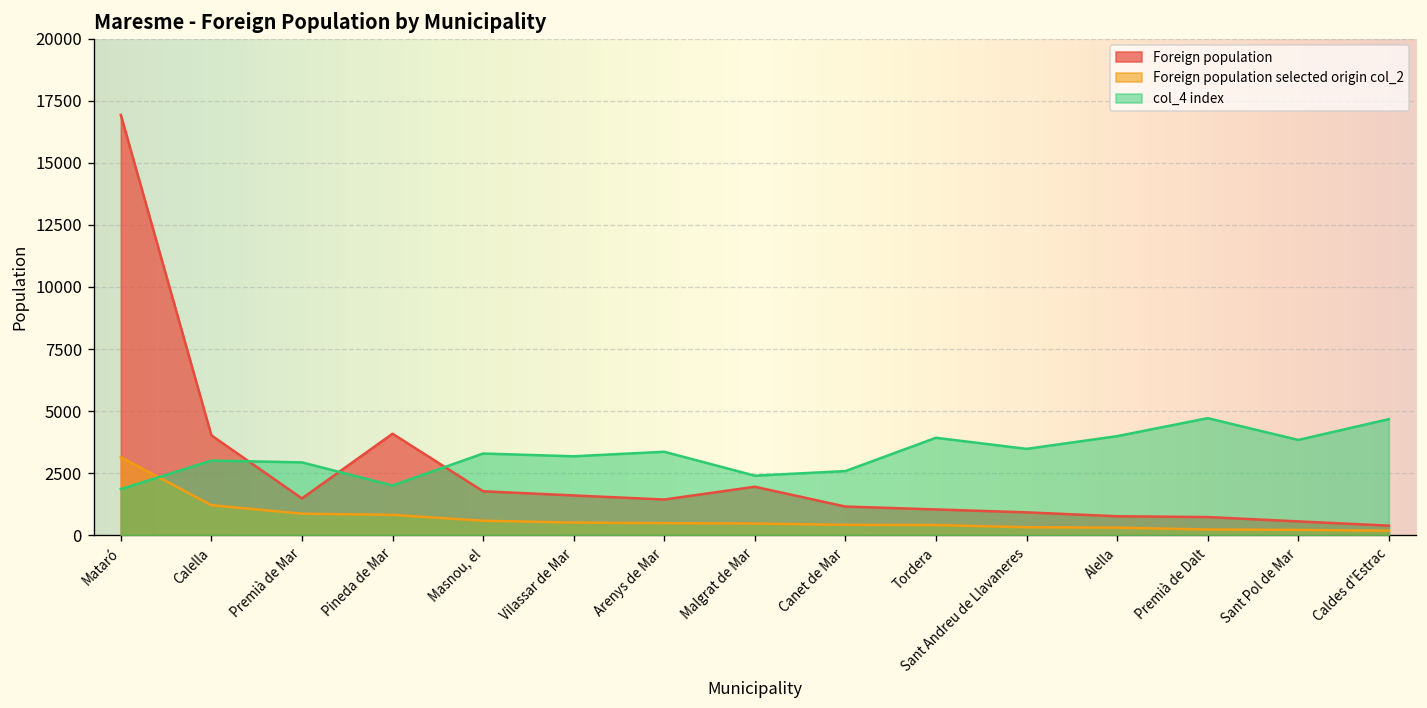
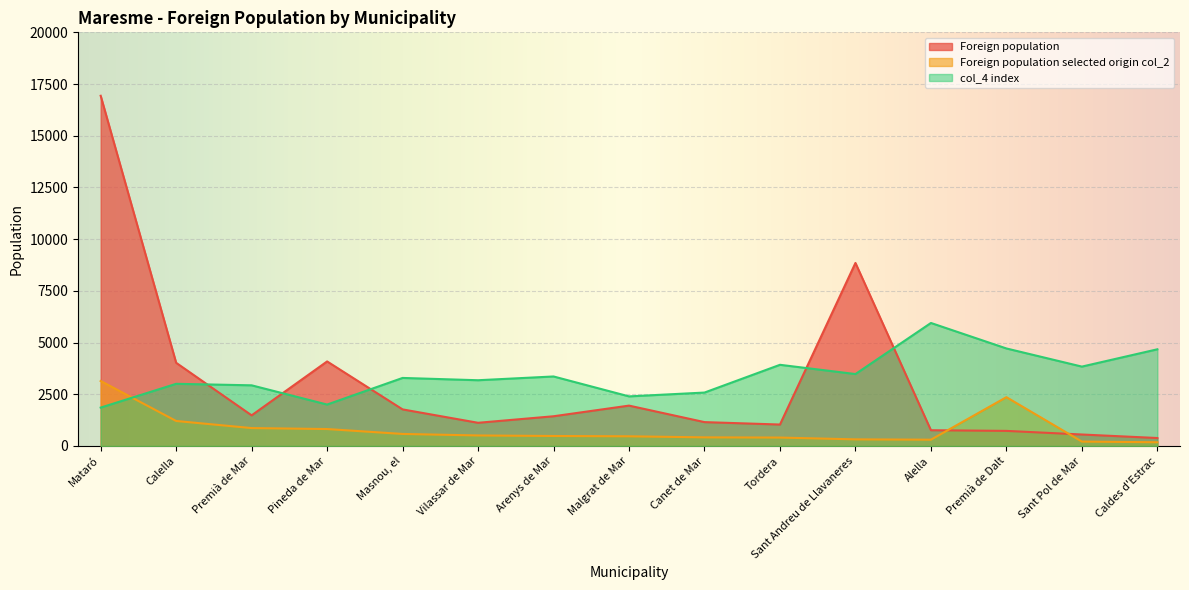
Foreign population, Vilassar de Mar: 1600 -> 1100
Foreign population, Sant Andreu de Llavaneres: 900 -> 8900
col_4 index, Alella: 4000 -> 5900
Foreign population selected origin col_2, Premià de Dalt: 200 -> 2400
